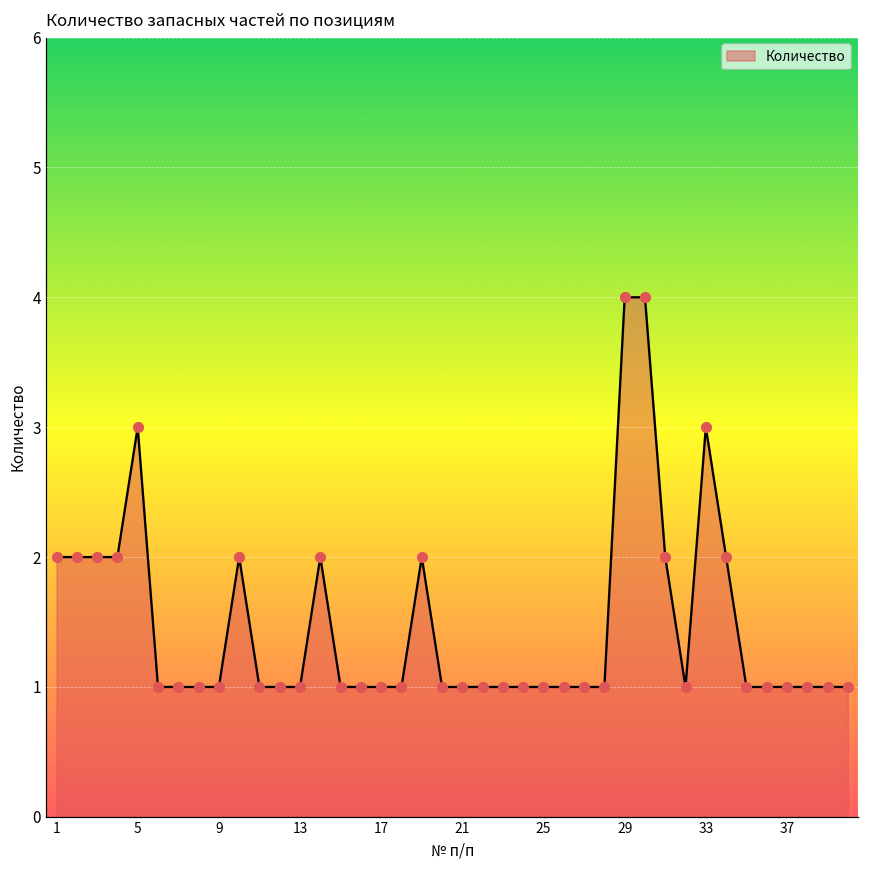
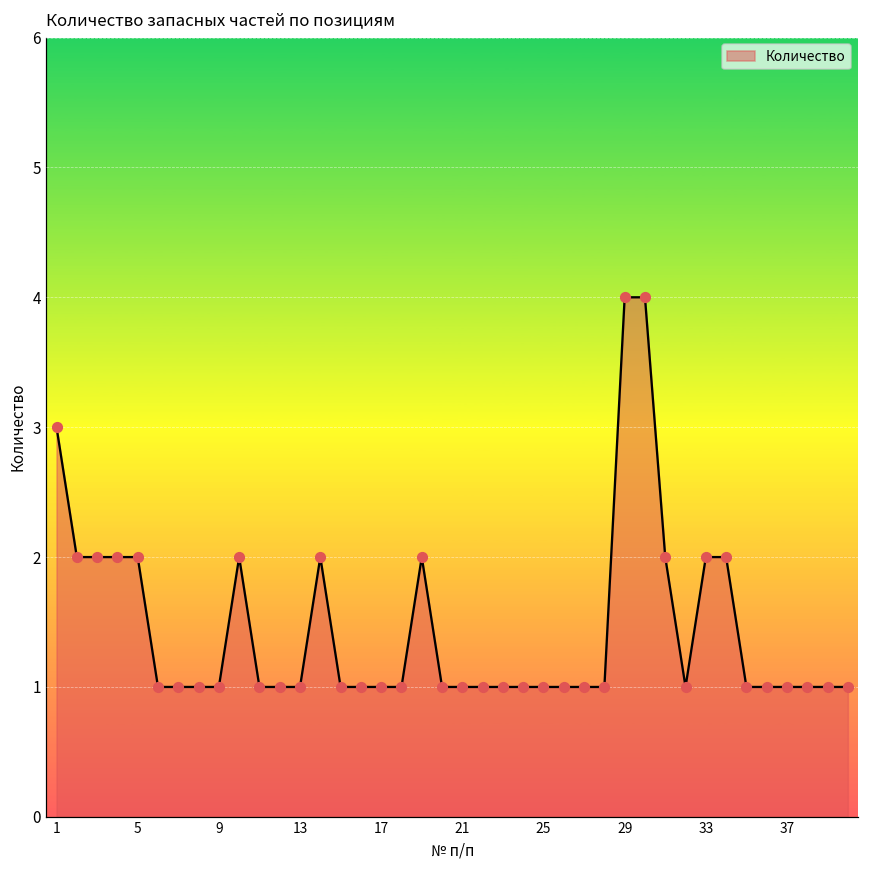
1: 2 -> 3
5: 3 -> 2
33: 3 -> 2
